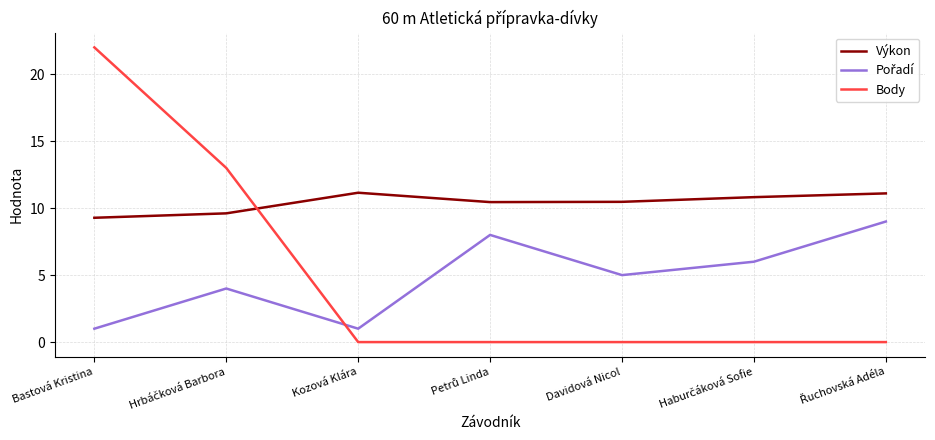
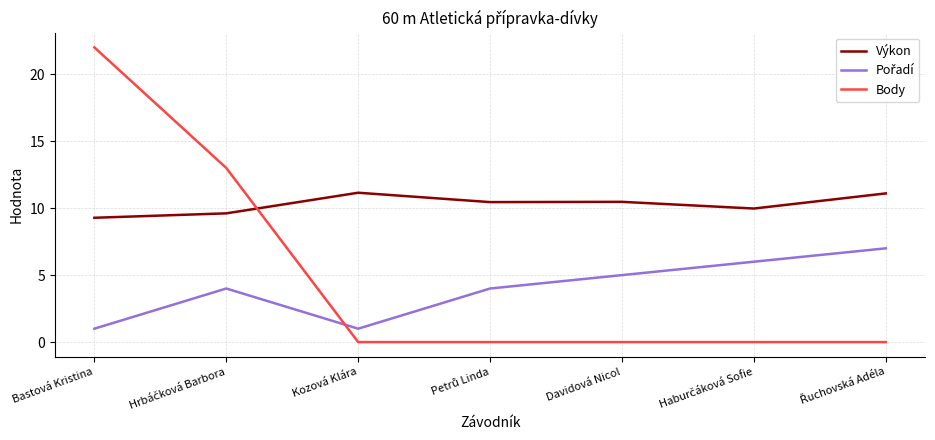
Pořadí, Petrů Linda: 8 -> 4
Výkon, Haburčáková Sofie: 10.8 -> 10.0
Pořadí, Řuchovská Adéla: 9 -> 7
